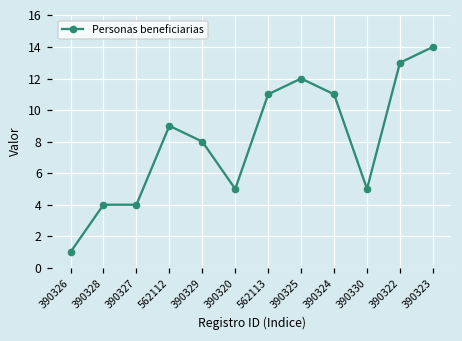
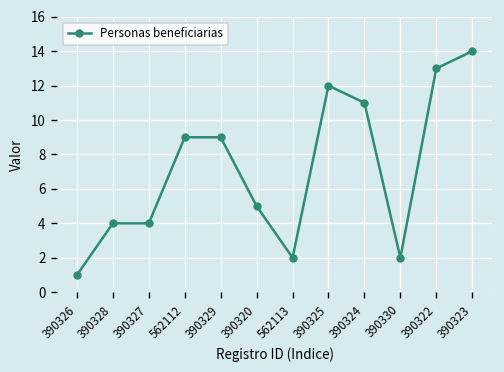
390329: 8 -> 9
562113: 11 -> 2
390330: 5 -> 2
